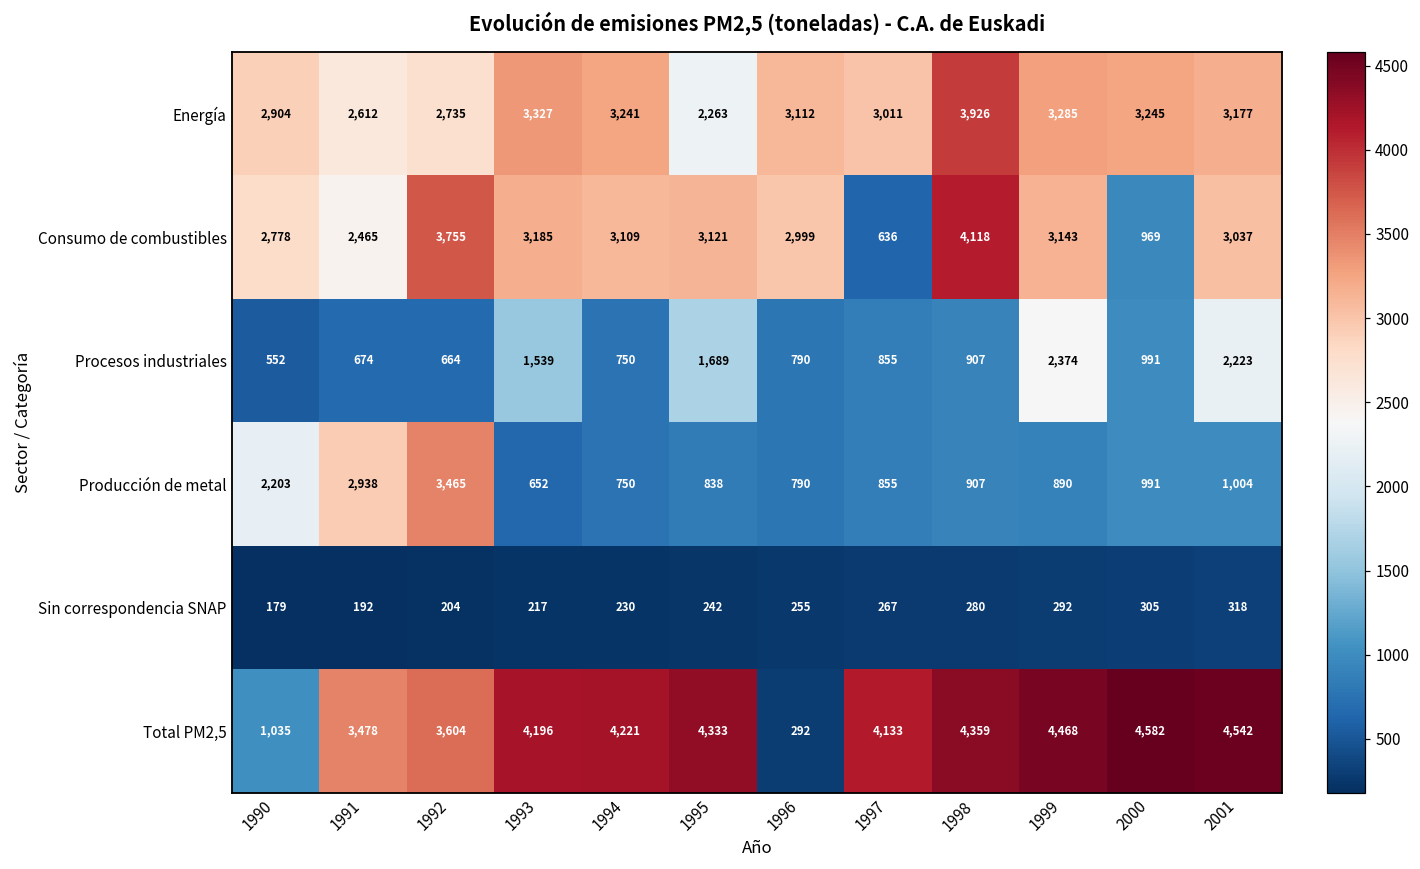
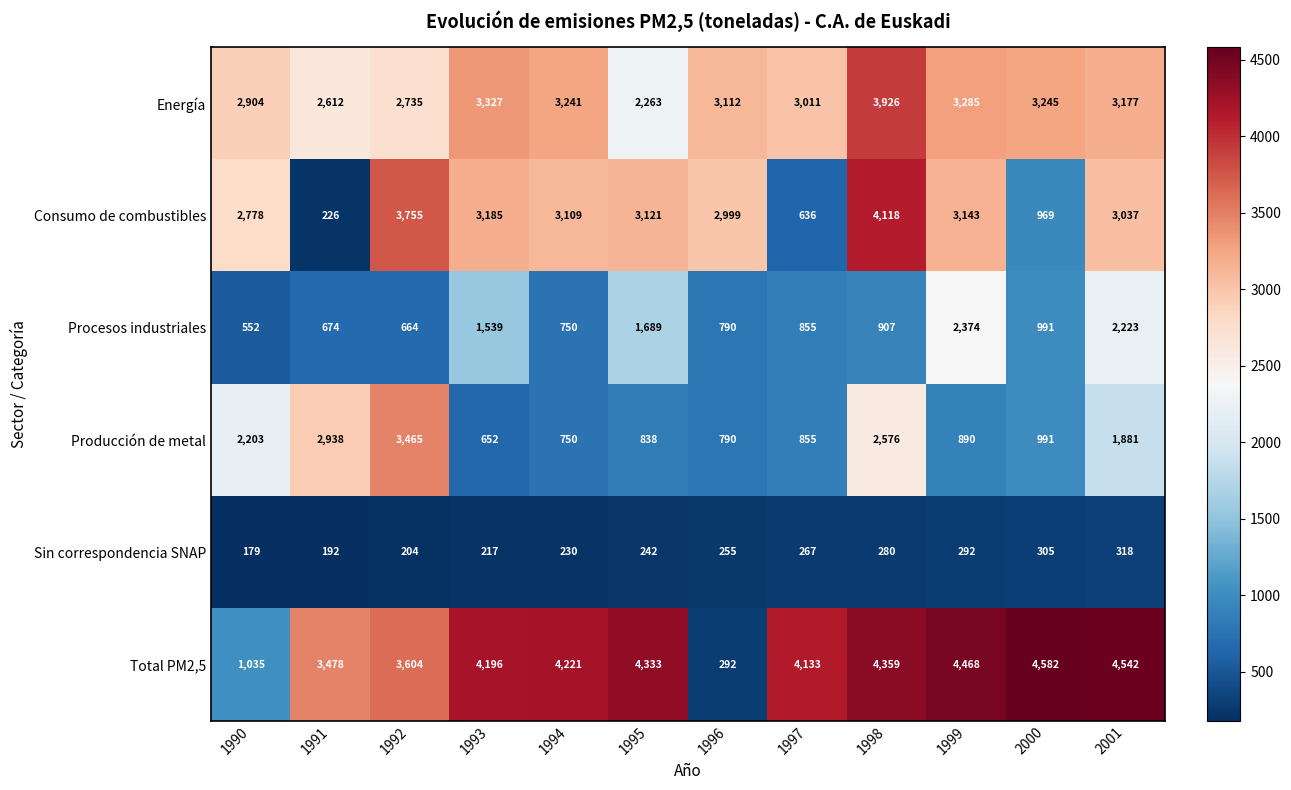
Consumo de combustibles, 1991: 2,465 -> 226
Producción de metal, 1998: 907 -> 2,576
Producción de metal, 2001: 1,004 -> 1,881
